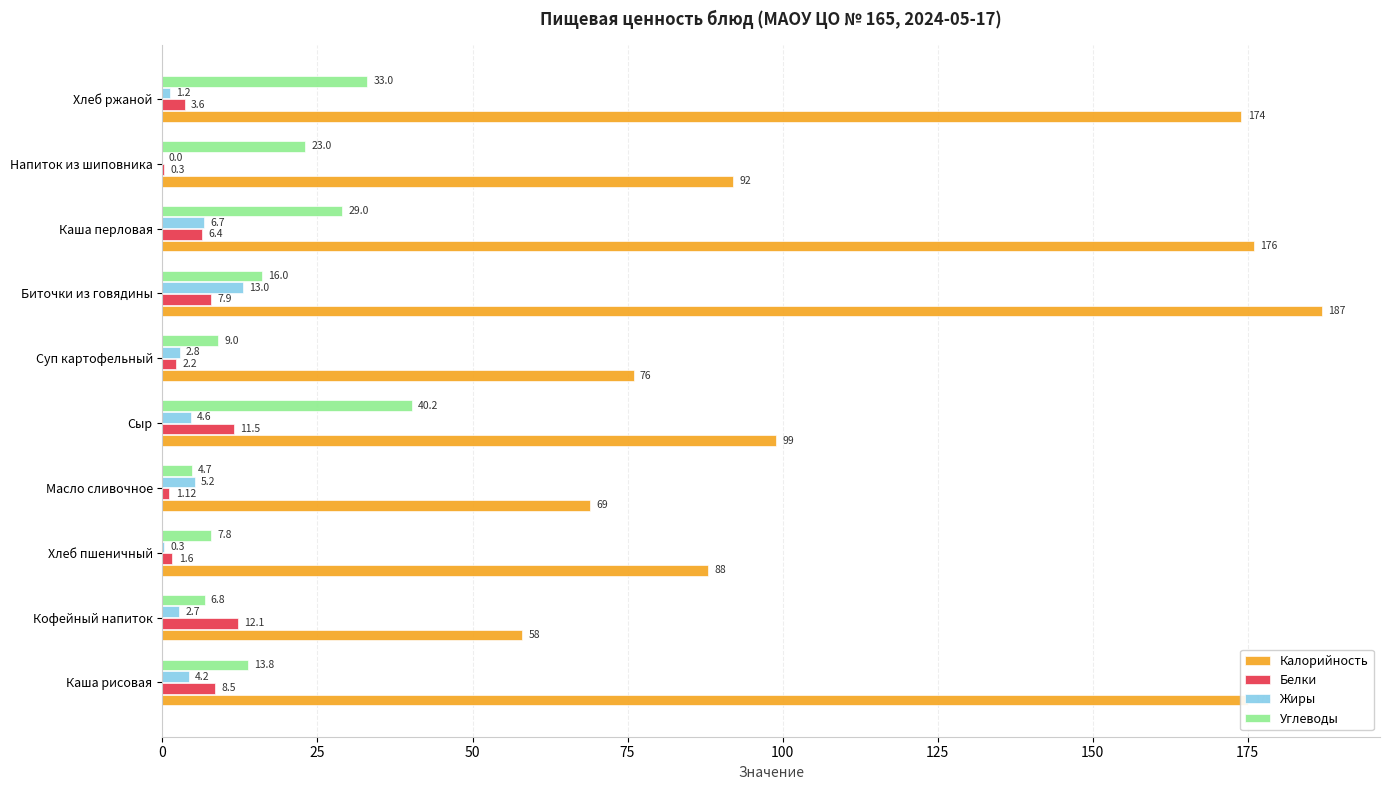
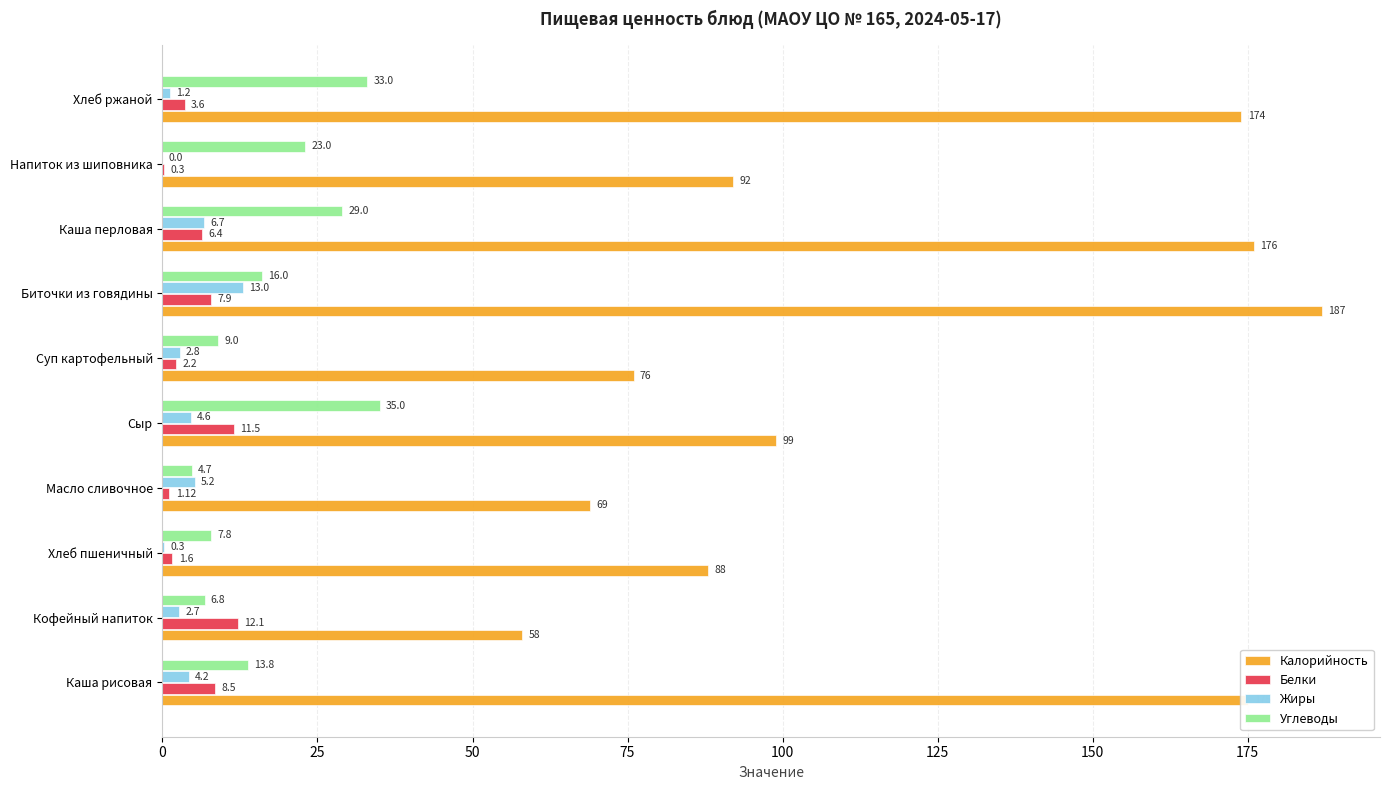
Углеводы, Сыр: 40.2 -> 35.0
